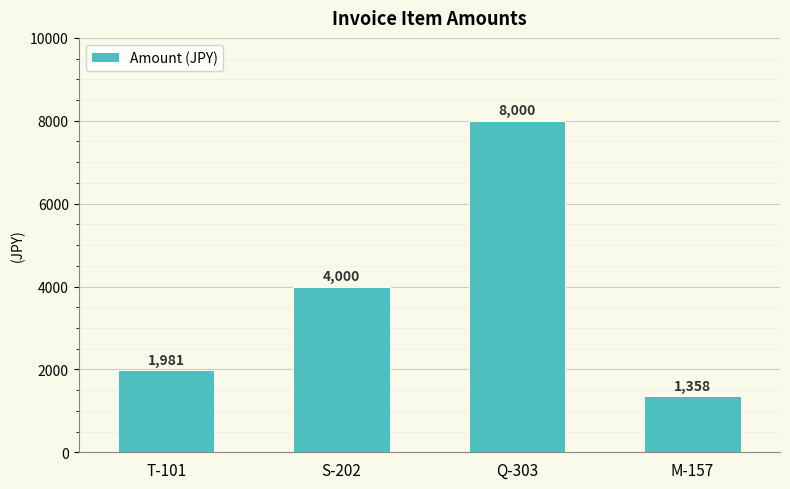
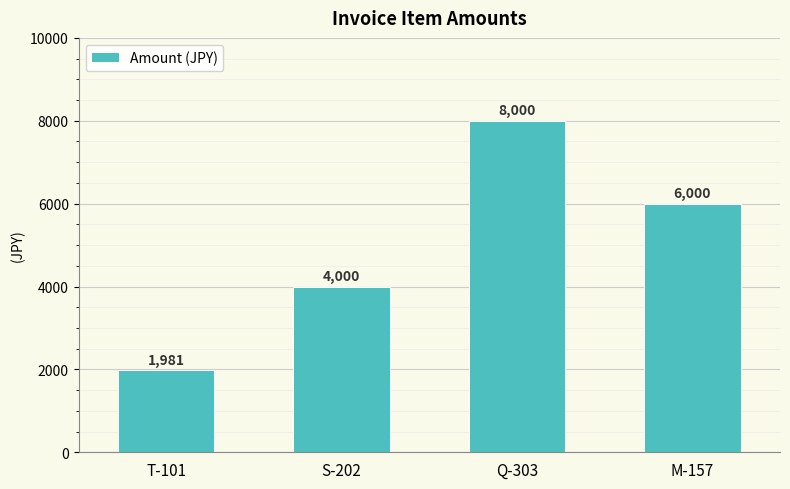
M-157: 1,358 -> 6,000
